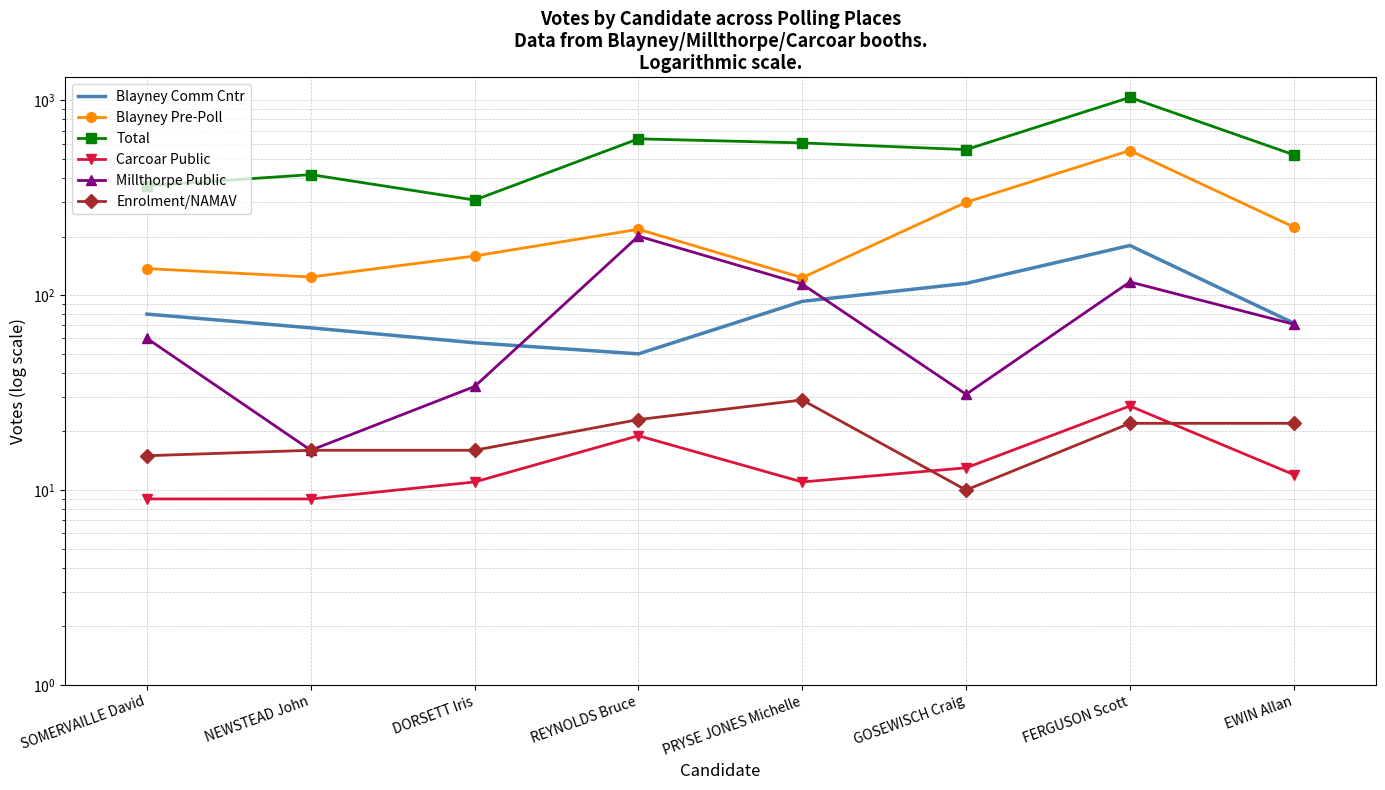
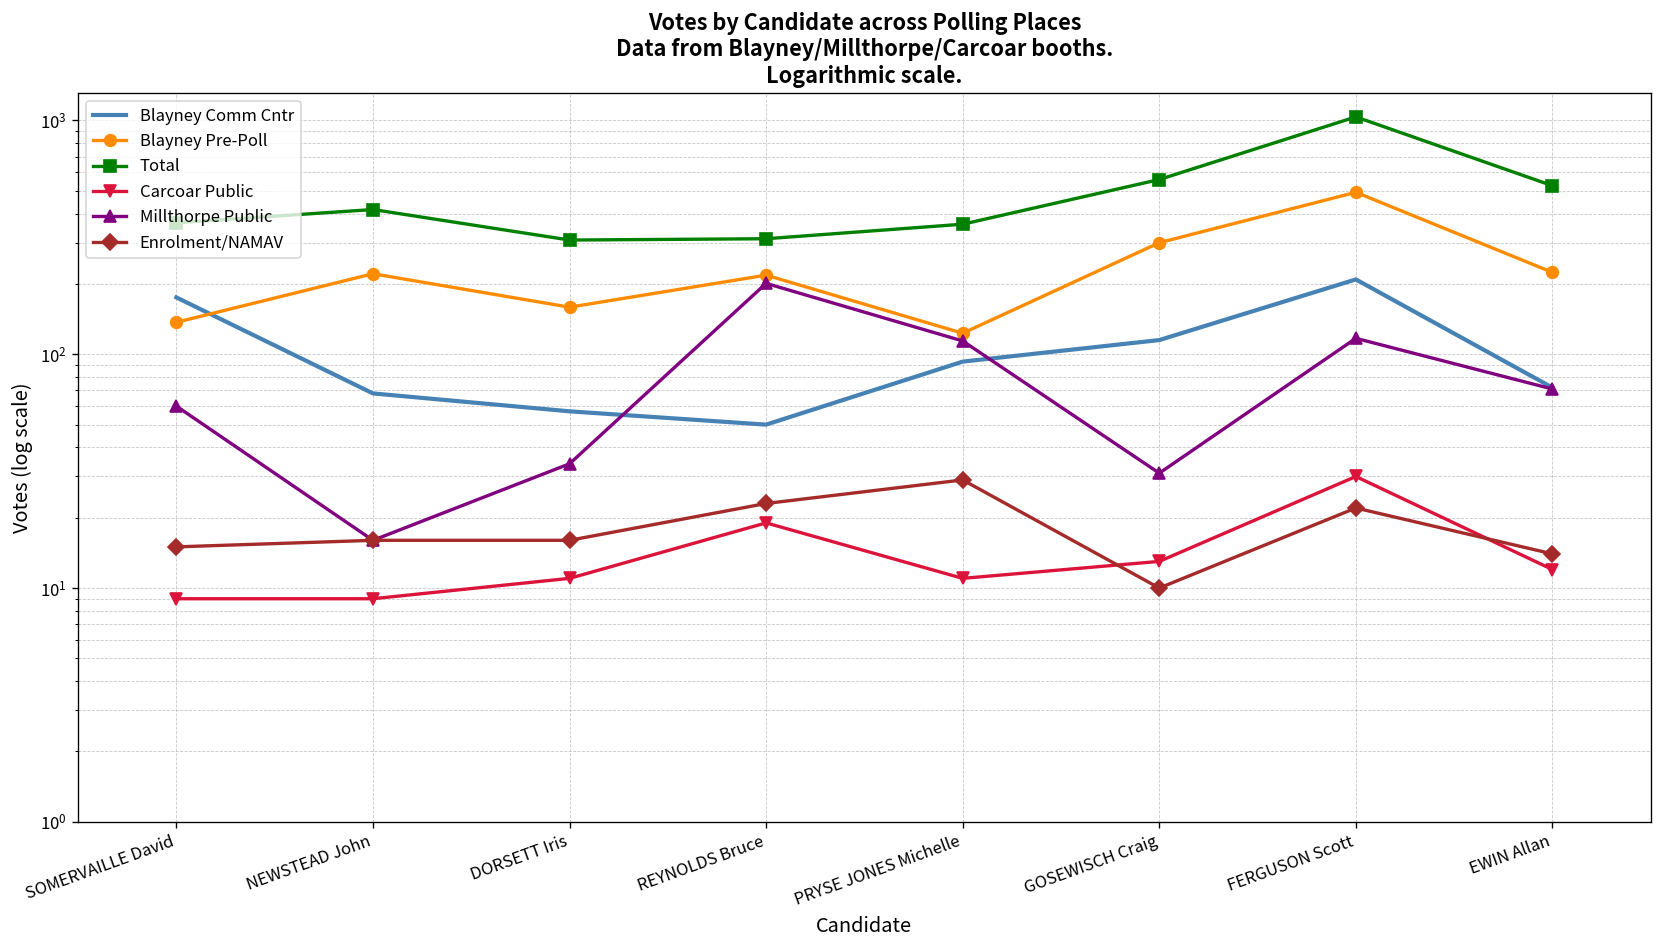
Blayney Comm Cntr, SOMERVAILLE David: 80 -> 180
Blayney Pre-Poll, NEWSTEAD John: 120 -> 220
Total, REYNOLDS Bruce: 640 -> 310
Total, PRYSE JONES Michelle: 610 -> 360
Blayney Comm Cntr, FERGUSON Scott: 180 -> 210
Blayney Pre-Poll, FERGUSON Scott: 550 -> 490
Carcoar Public, FERGUSON Scott: 27 -> 30
Enrolment/NAMAV, EWIN Allan: 22 -> 14
